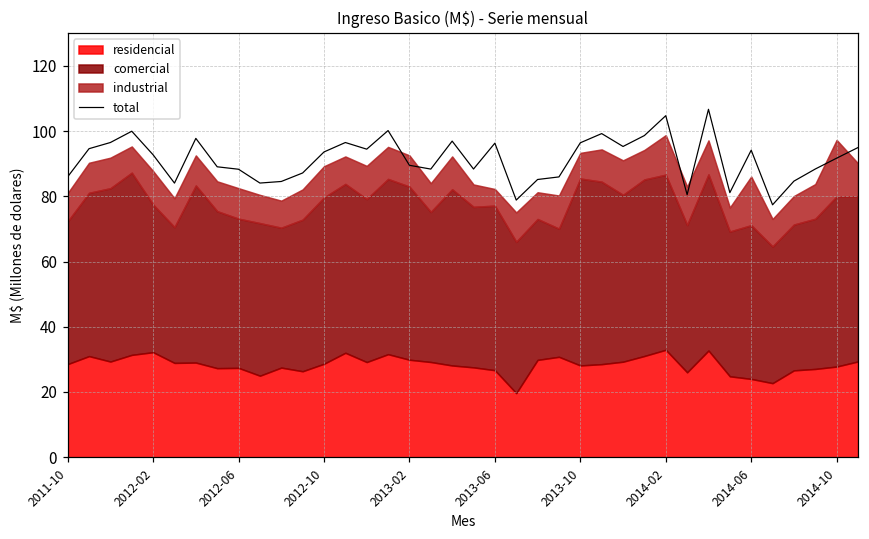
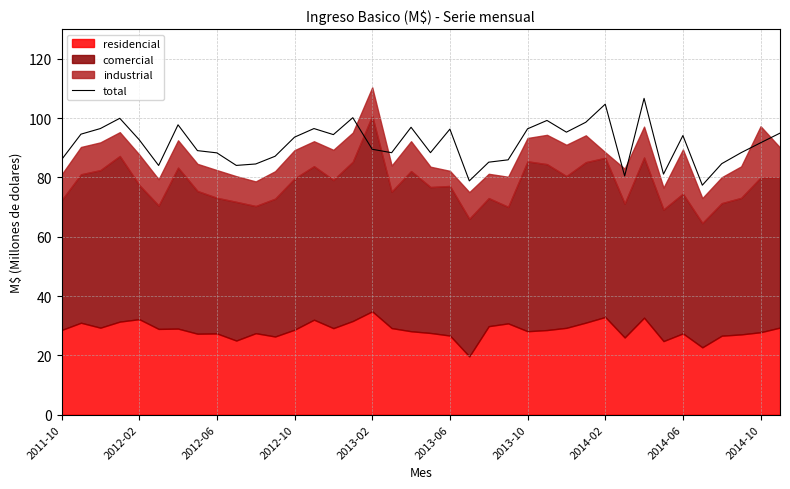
residencial, 2013-02: 30 -> 35
comercial, 2013-02: 53 -> 66
industrial, 2014-02: 12 -> 2
residencial, 2014-06: 24 -> 27
